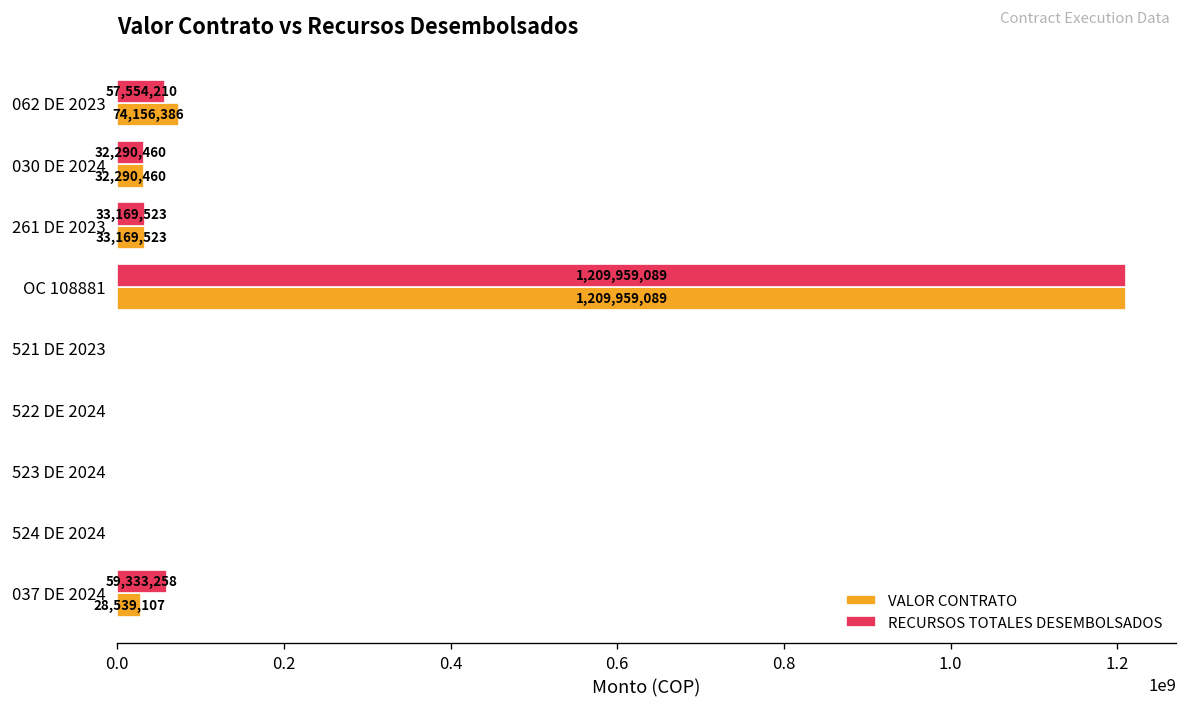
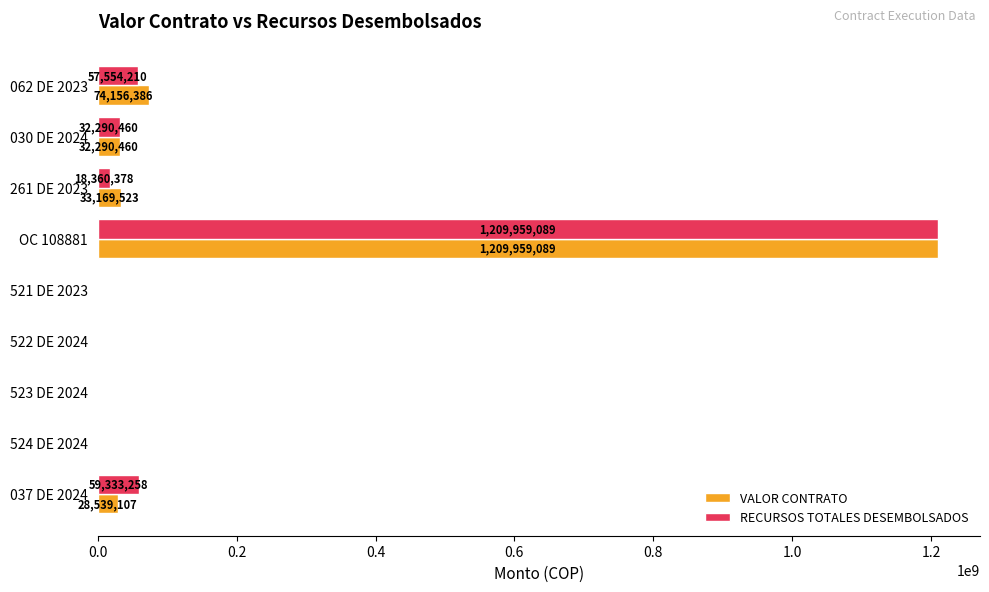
RECURSOS TOTALES DESEMBOLSADOS, 261 DE 2023: 33,169,523 -> 18,360,378
